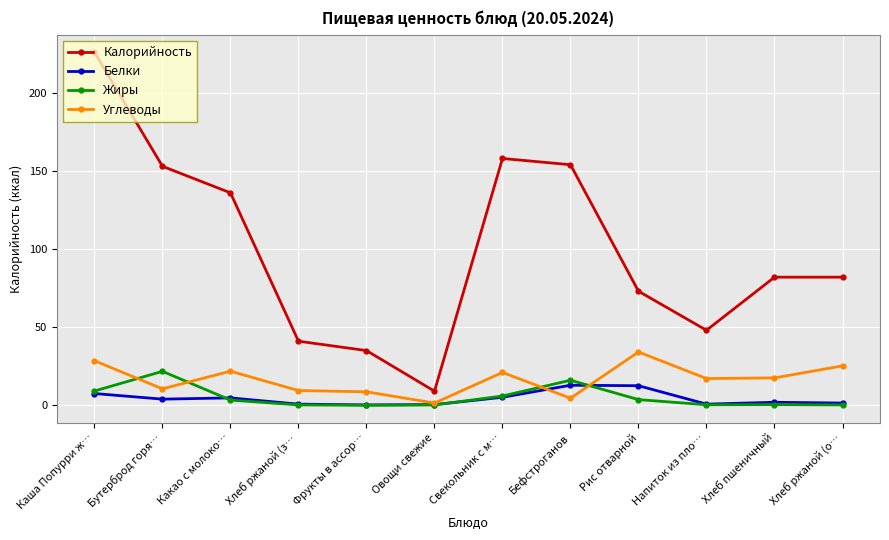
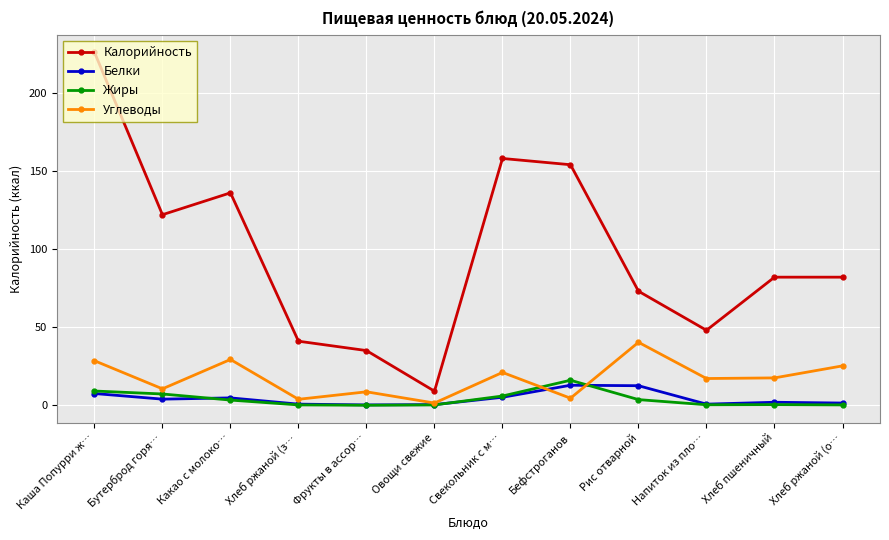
Калорийность, Бутерброд горя…: 153 -> 122
Жиры, Бутерброд горя…: 22 -> 7
Углеводы, Какао с молоко…: 22 -> 29
Углеводы, Хлеб ржаной (з…: 9 -> 4
Углеводы, Рис отварной: 34 -> 40
